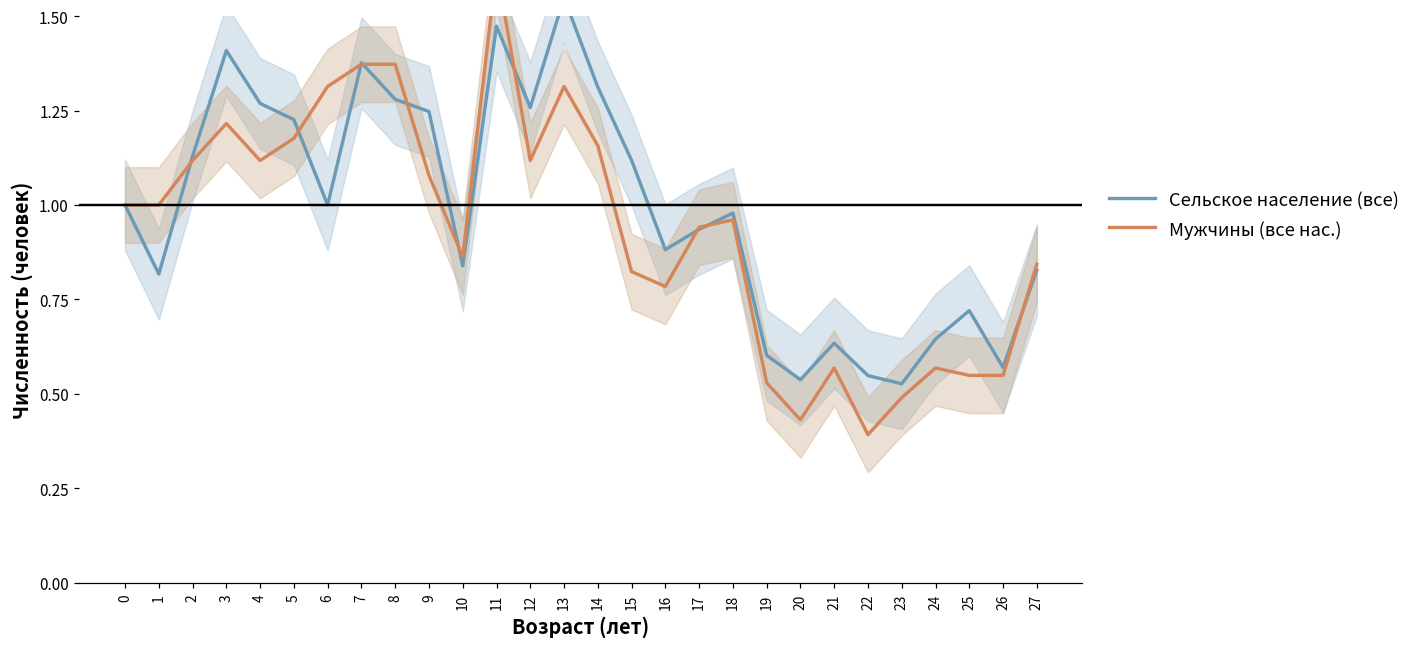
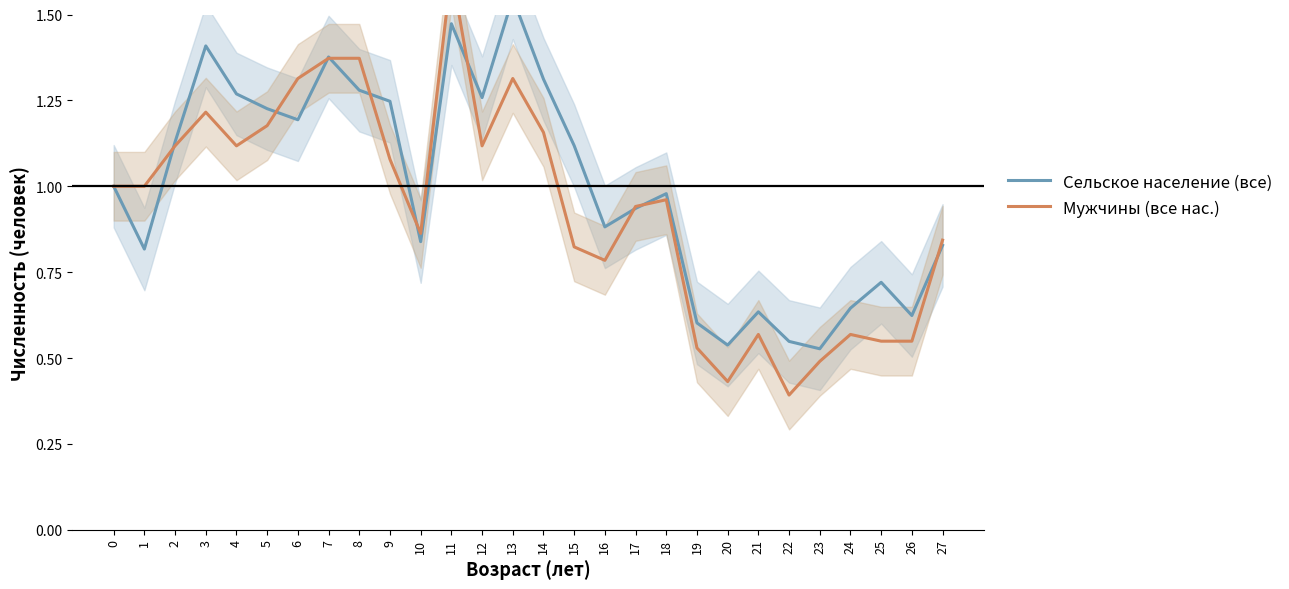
Сельское население (все), 6: 1.00 -> 1.19
Сельское население (все), 26: 0.57 -> 0.62
